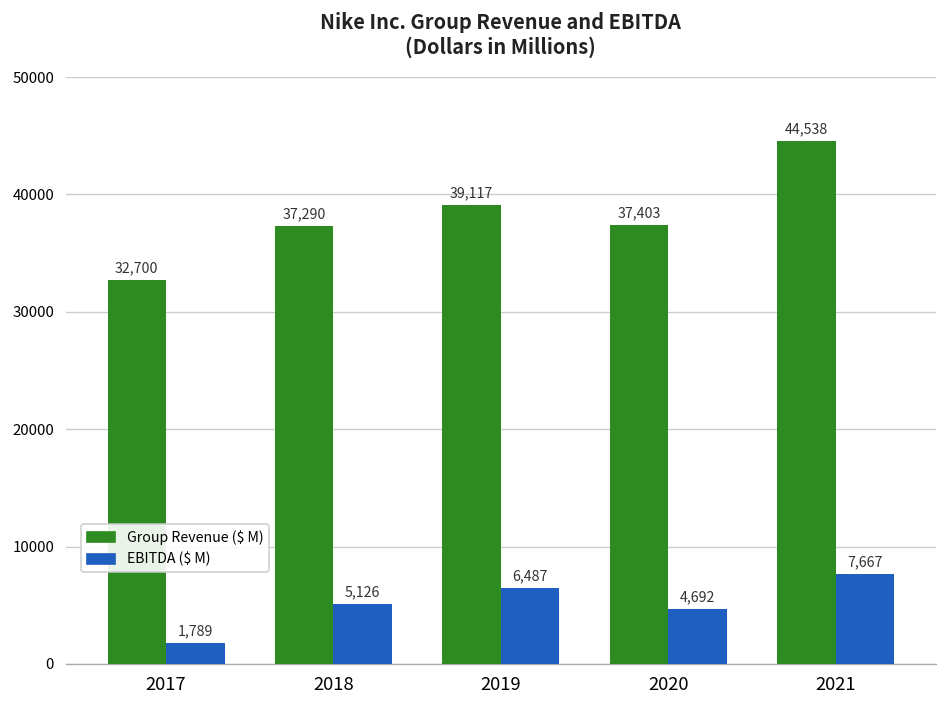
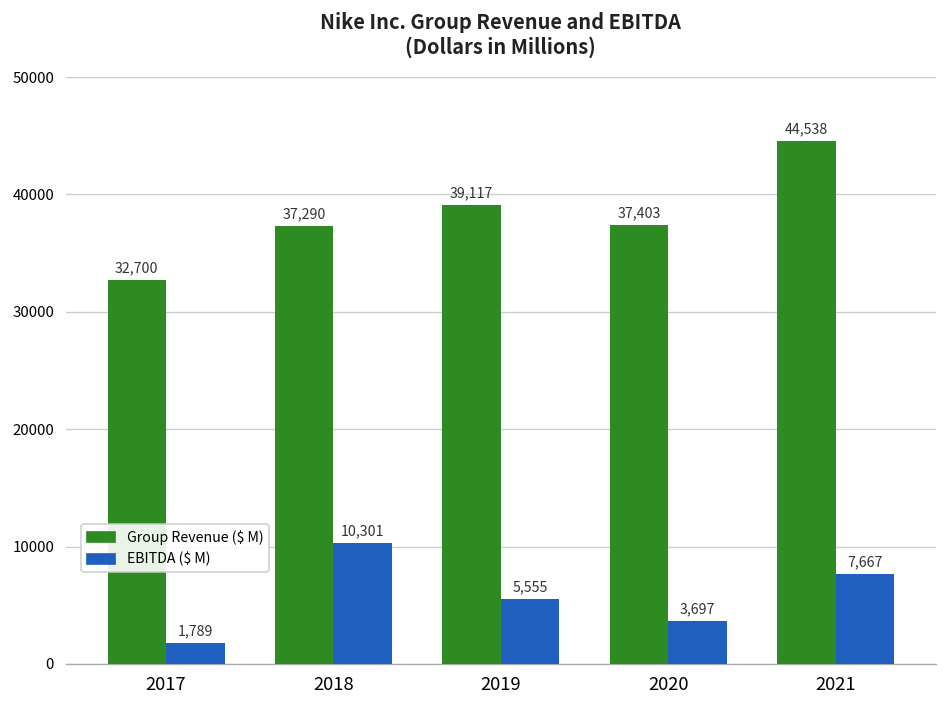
EBITDA ($ M), 2018: 5,126 -> 10,301
EBITDA ($ M), 2019: 6,487 -> 5,555
EBITDA ($ M), 2020: 4,692 -> 3,697
